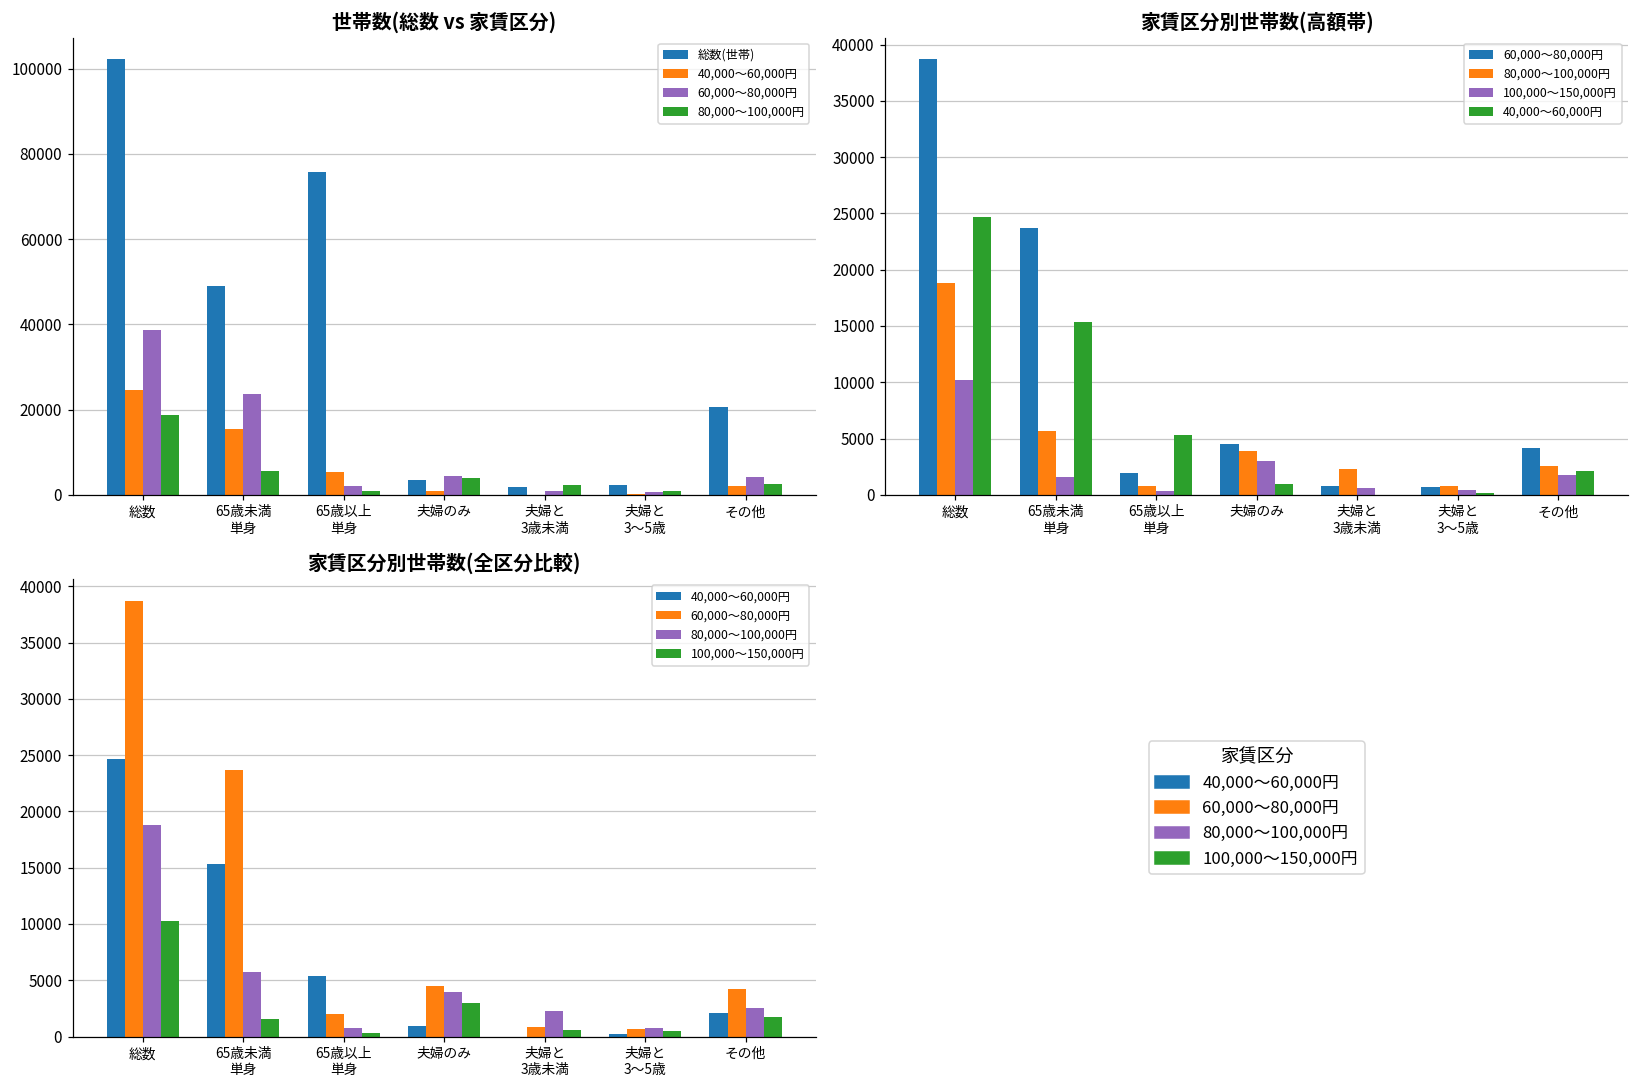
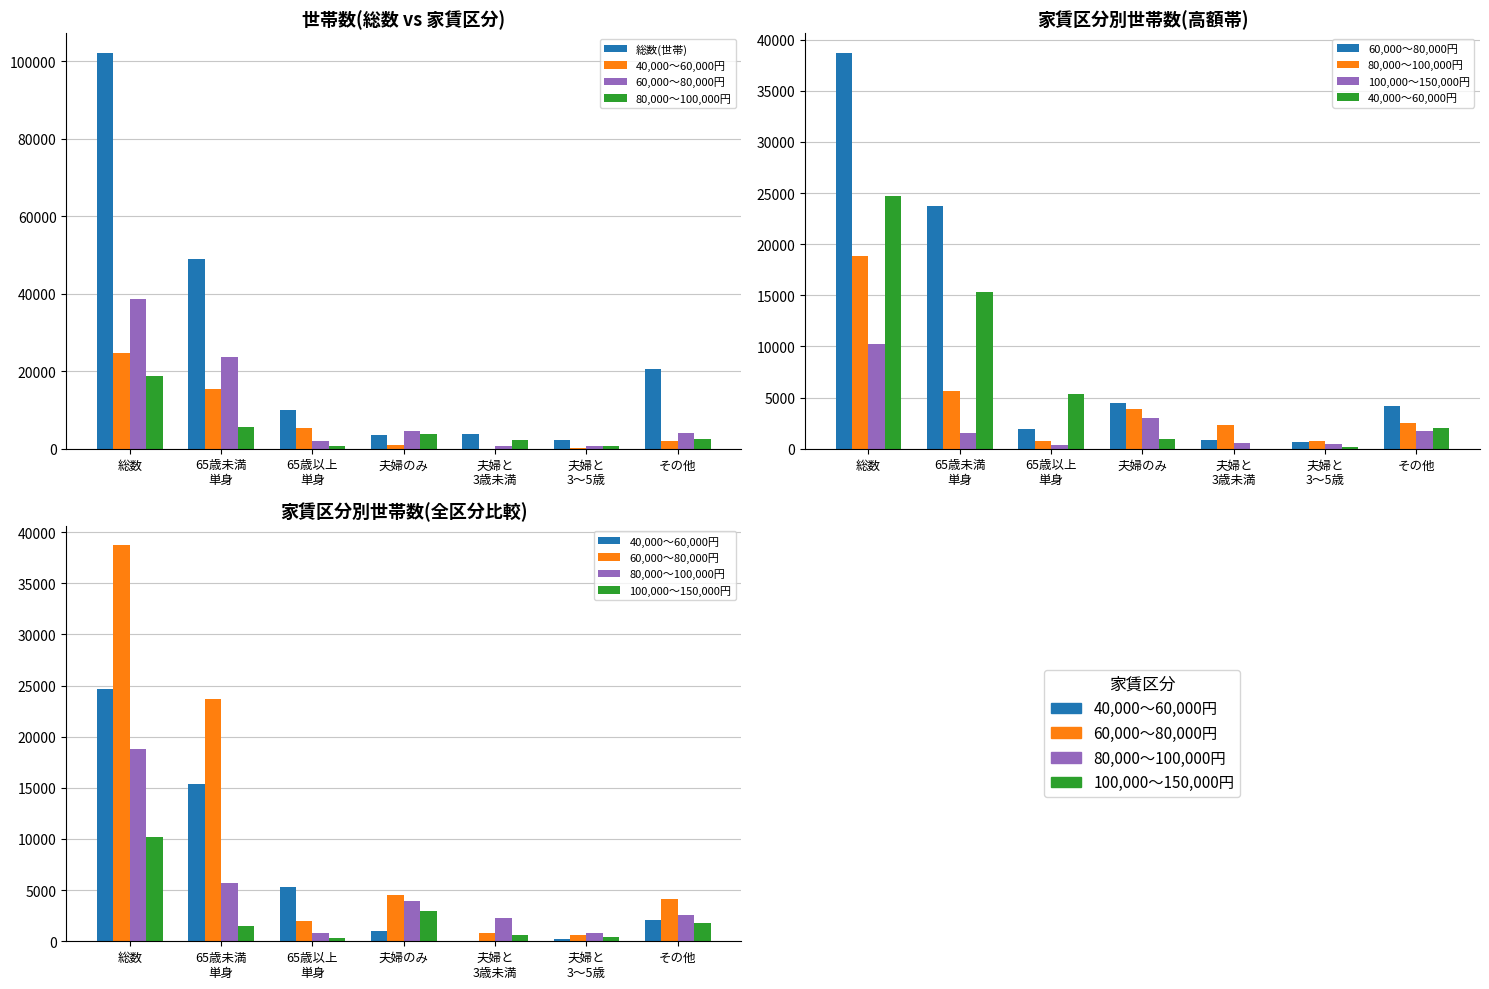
世帯数(総数 vs 家賃区分), 総数(世帯), 65歳以上 単身: 76000 -> 10000
世帯数(総数 vs 家賃区分), 総数(世帯), 夫婦と 3歳未満: 2000 -> 4000
